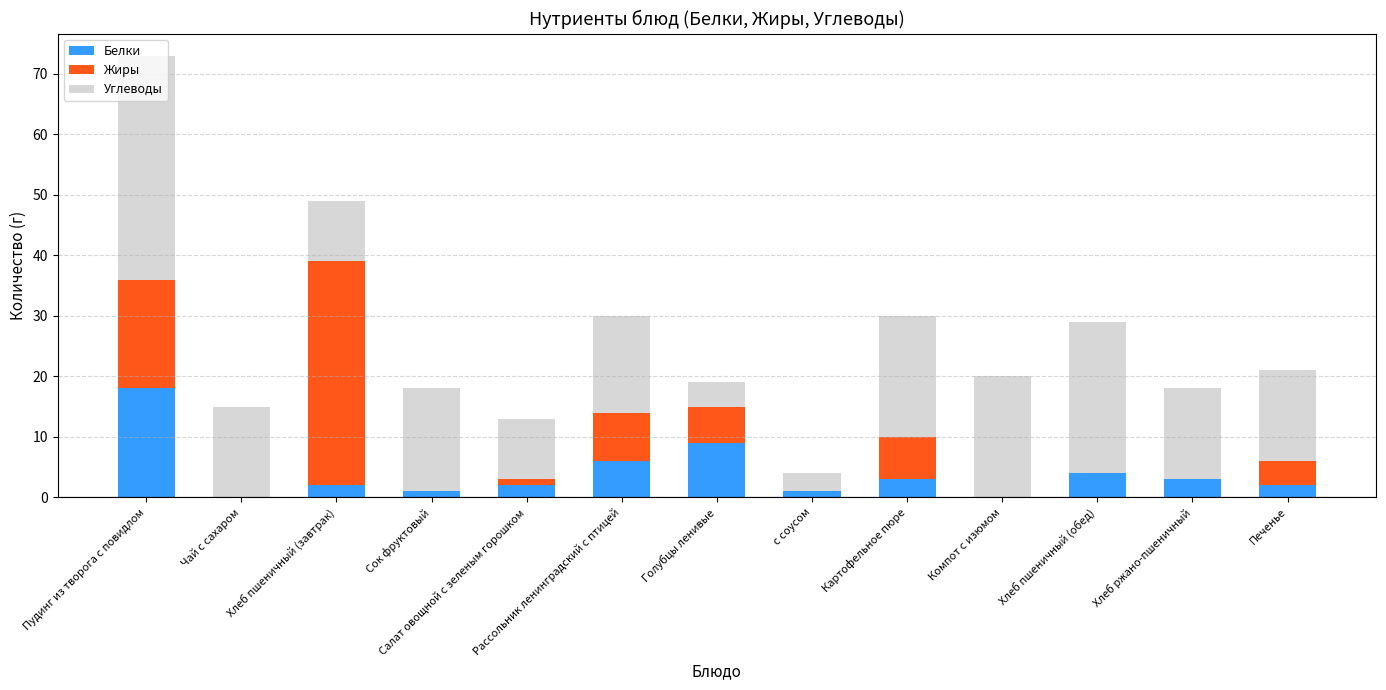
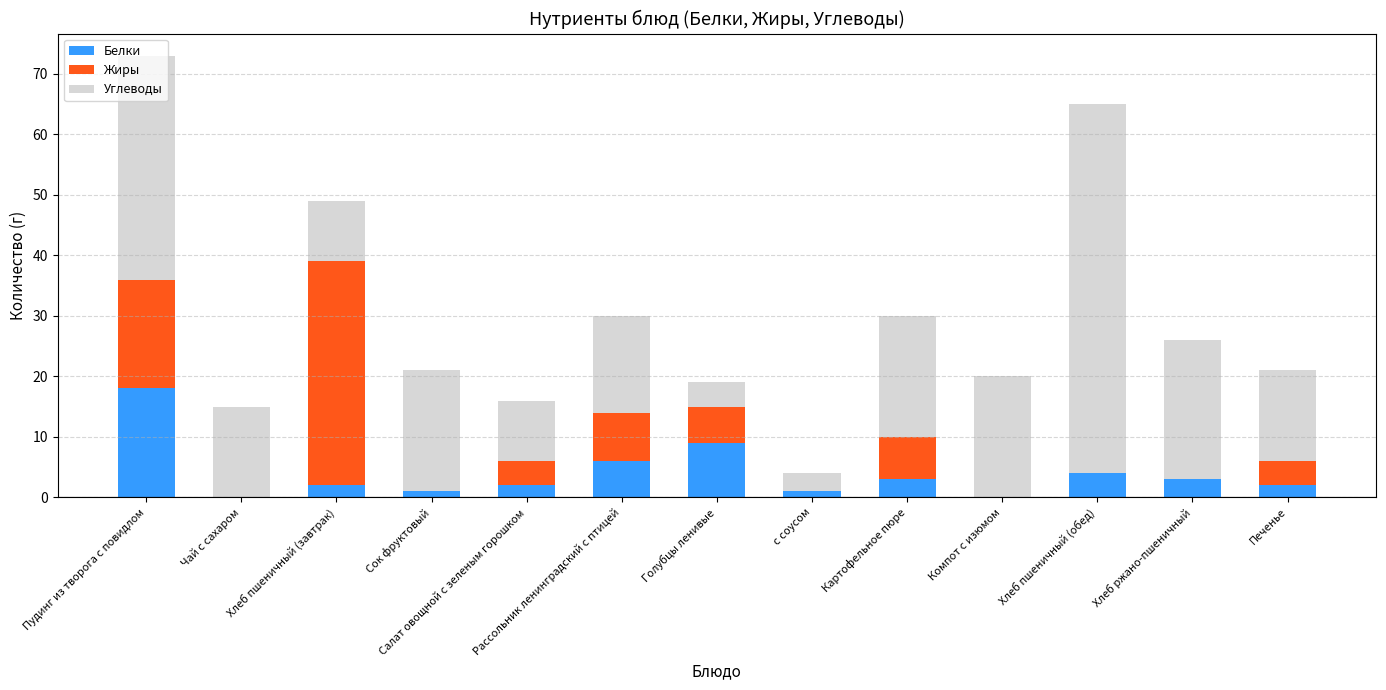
Углеводы, Сок фруктовый: 17 -> 20
Жиры, Салат овощной с зеленым горошком: 1 -> 4
Углеводы, Хлеб пшеничный (обед): 25 -> 61
Углеводы, Хлеб ржано-пшеничный: 15 -> 23
